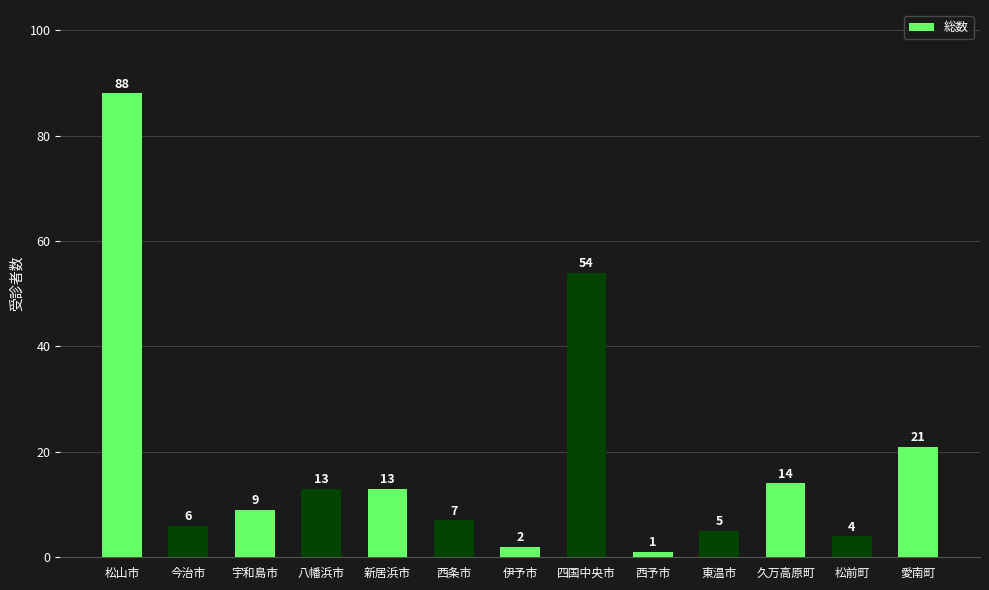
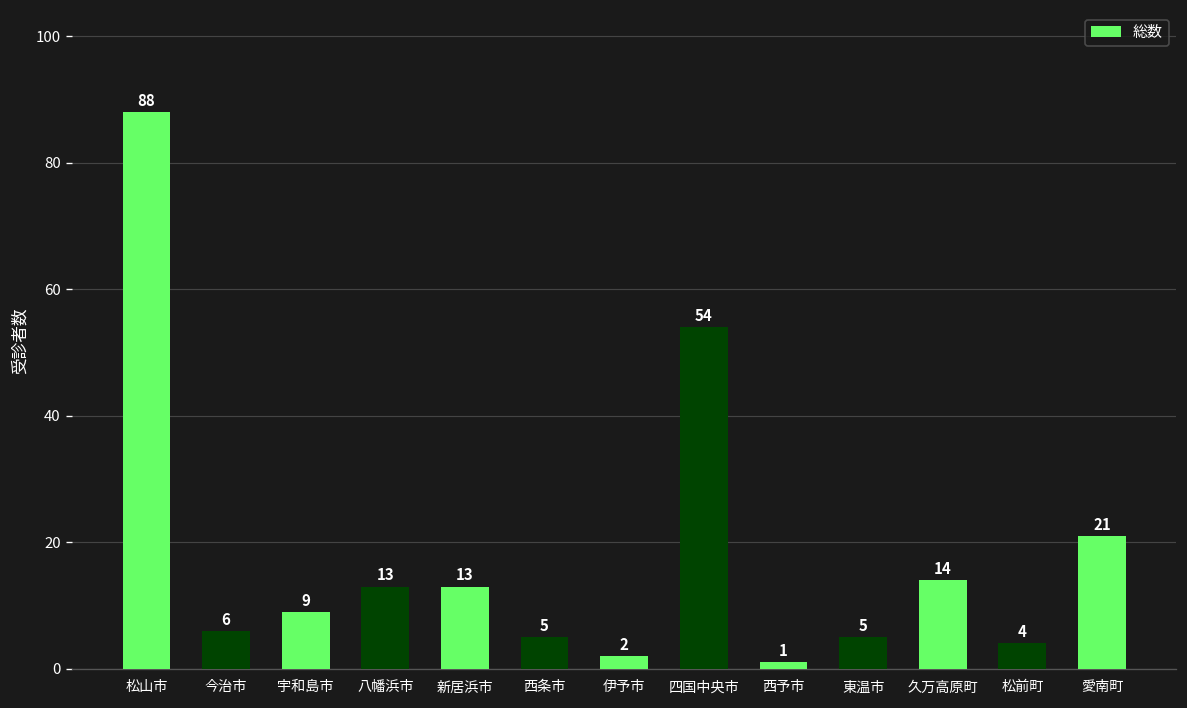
西条市: 7 -> 5
